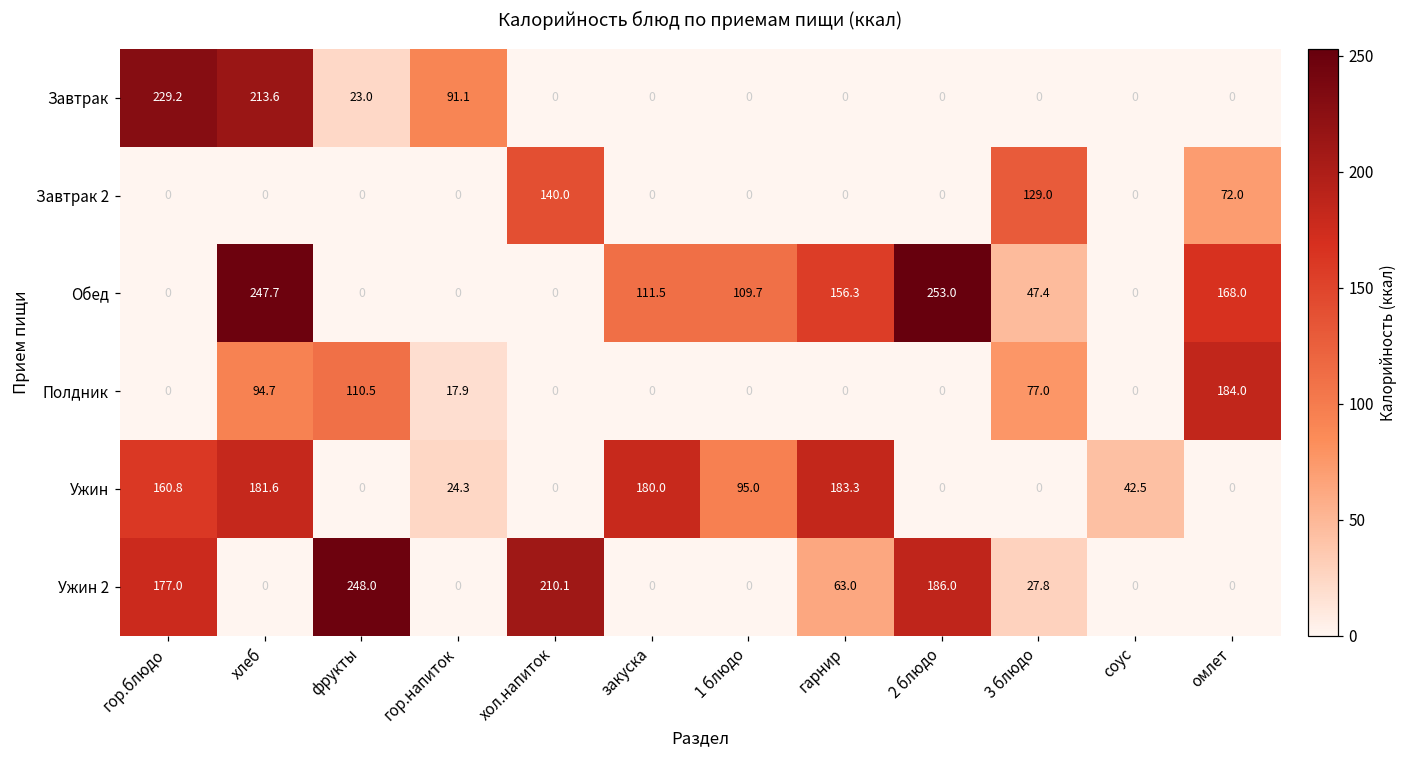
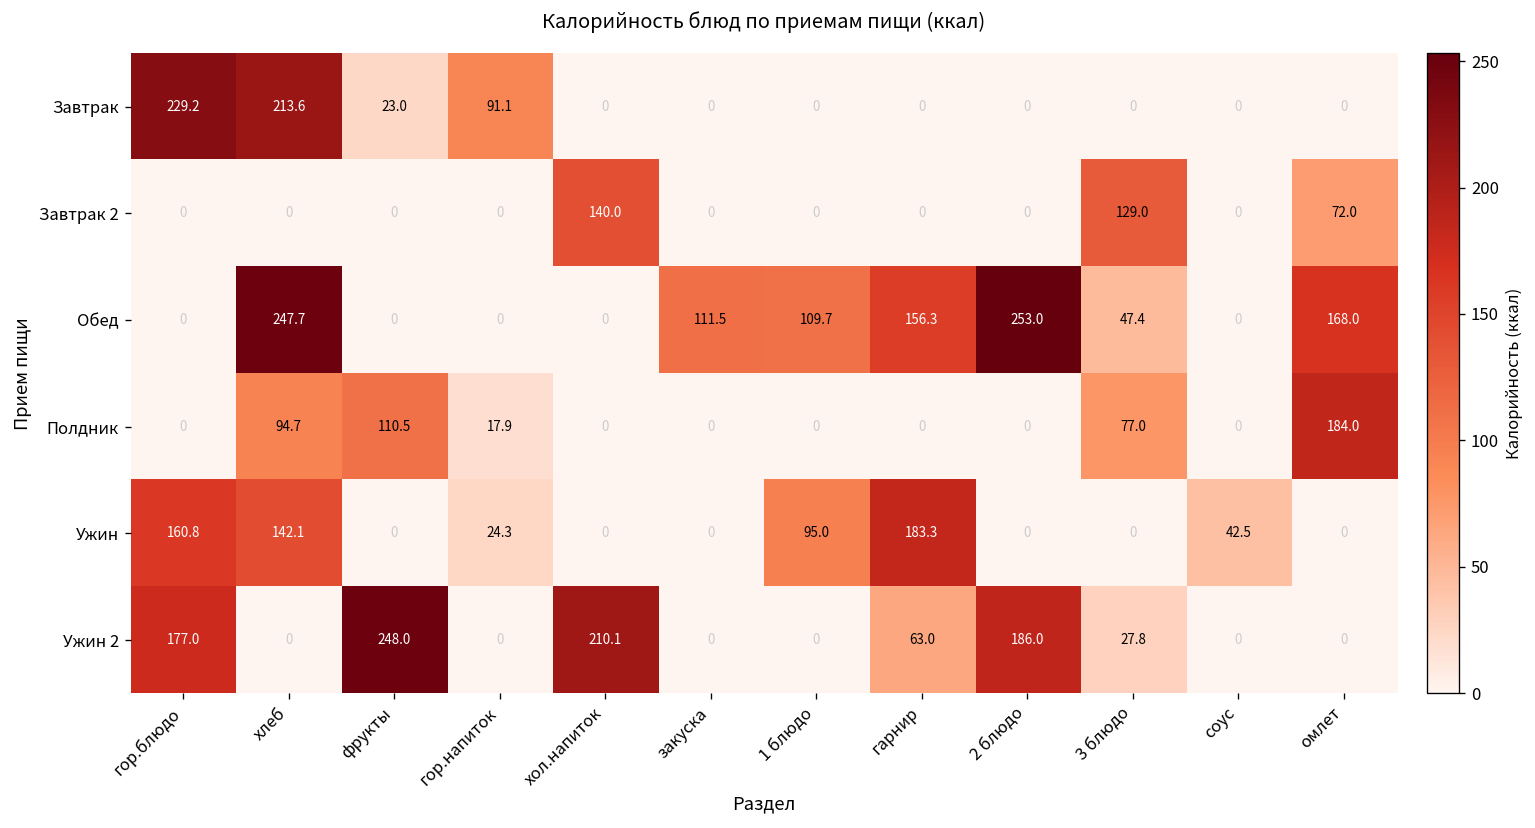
Ужин, хлеб: 181.6 -> 142.1
Ужин, закуска: 180.0 -> 0
